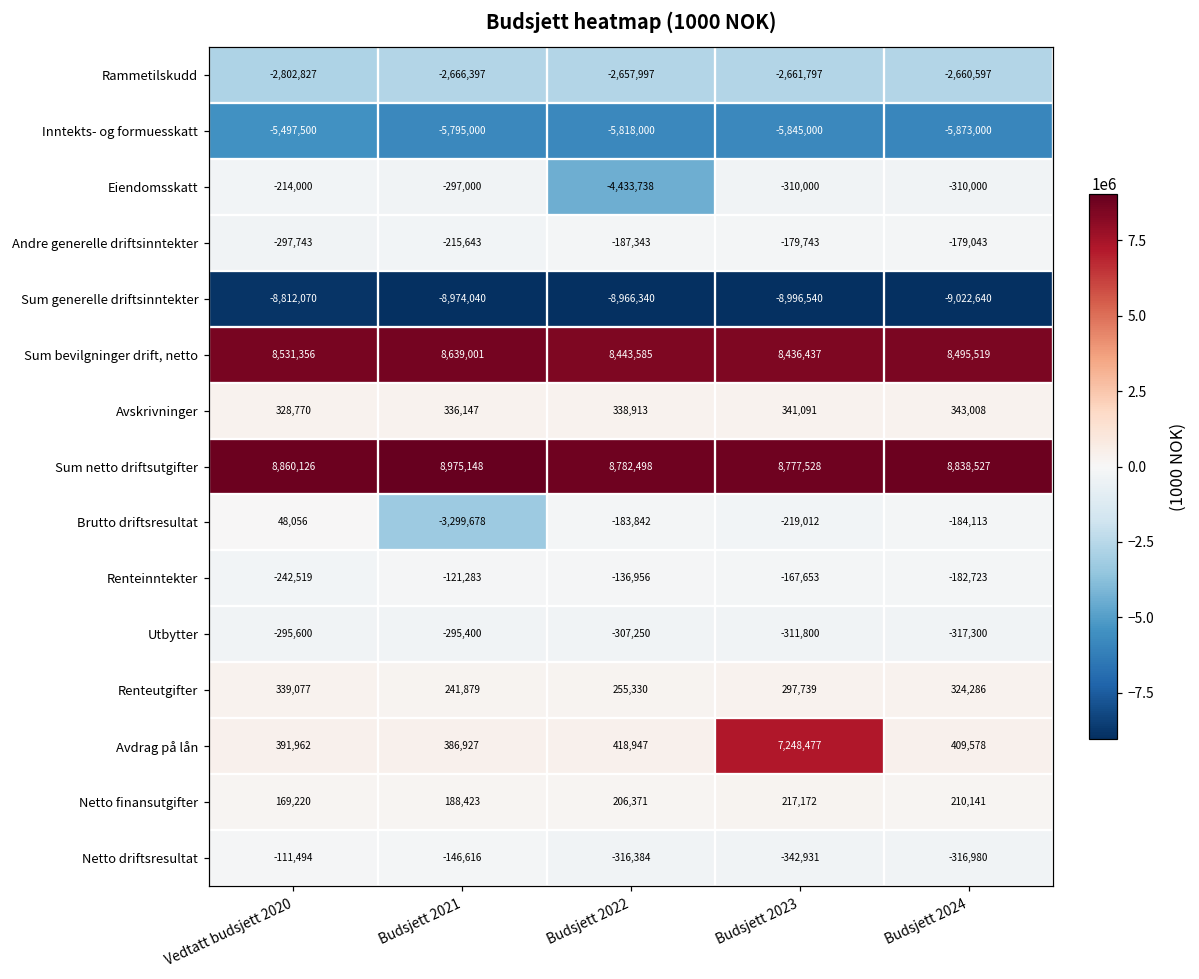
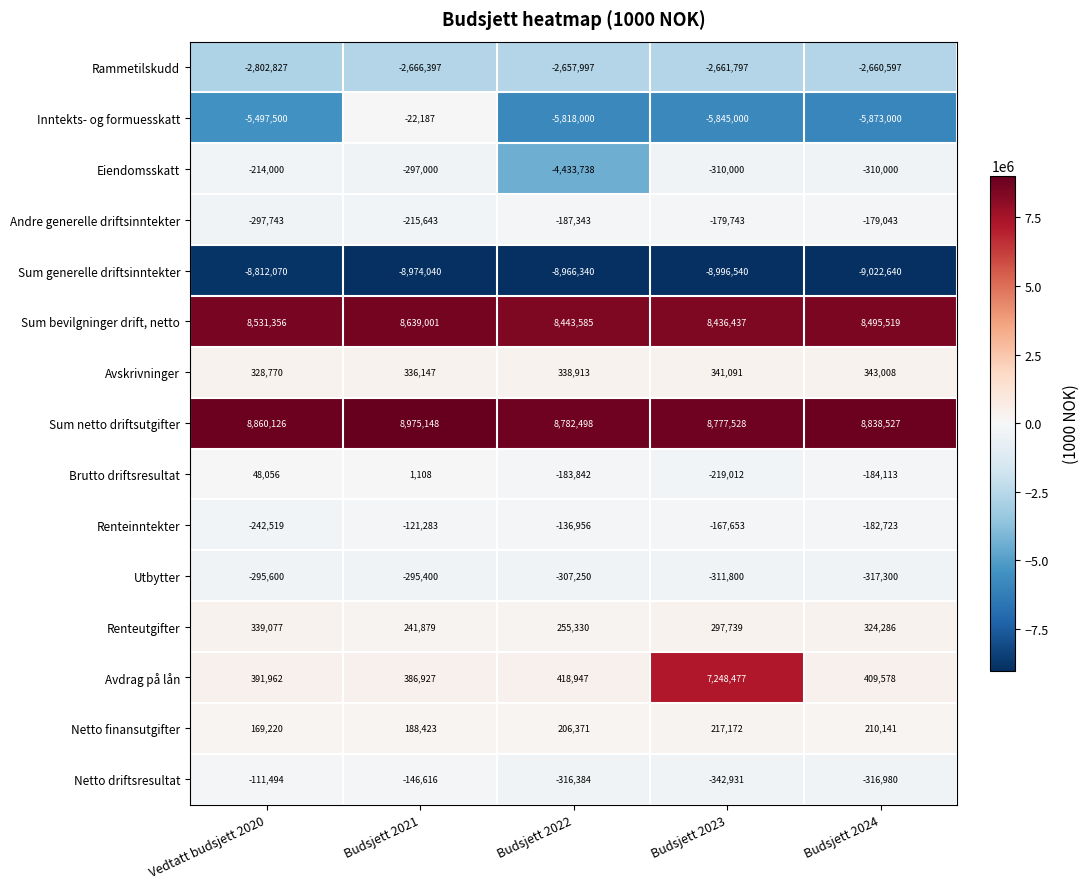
Inntekts- og formuesskatt, Budsjett 2021: -5,795,000 -> -22,187
Brutto driftsresultat, Budsjett 2021: -3,299,678 -> 1,108
